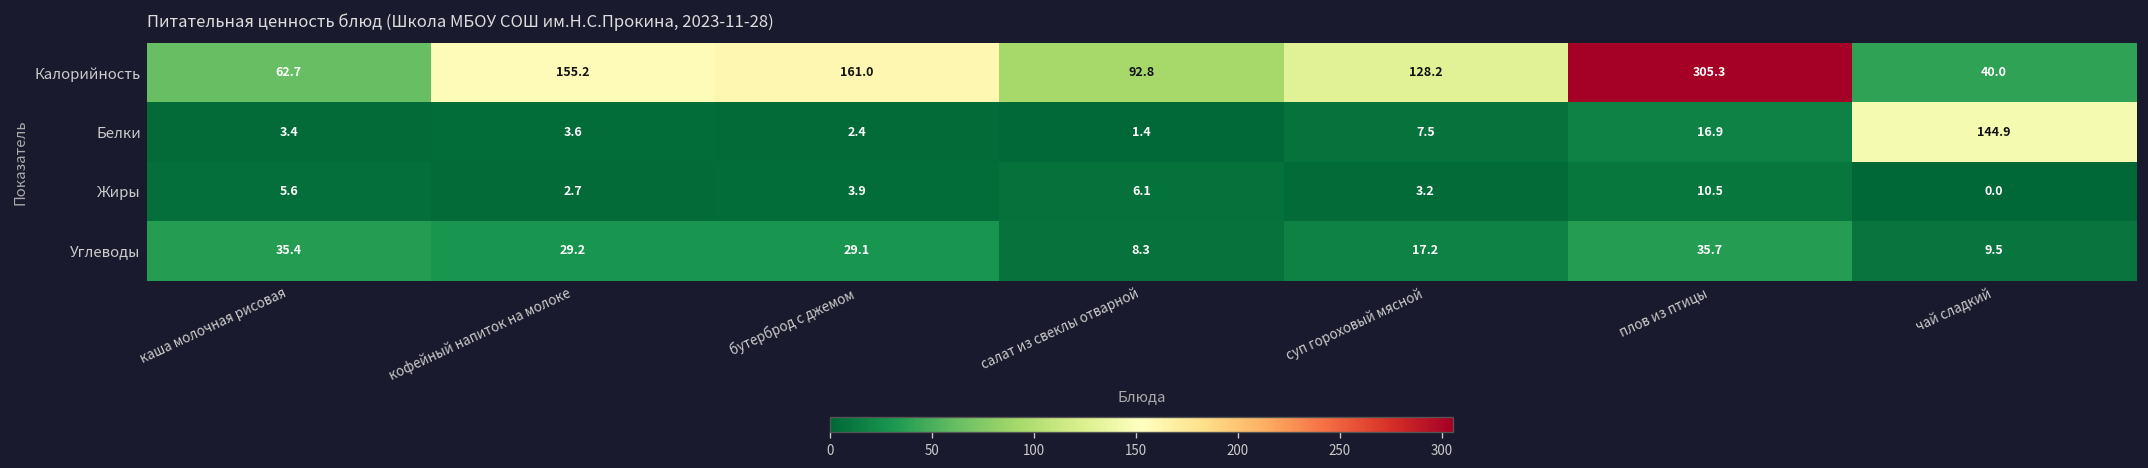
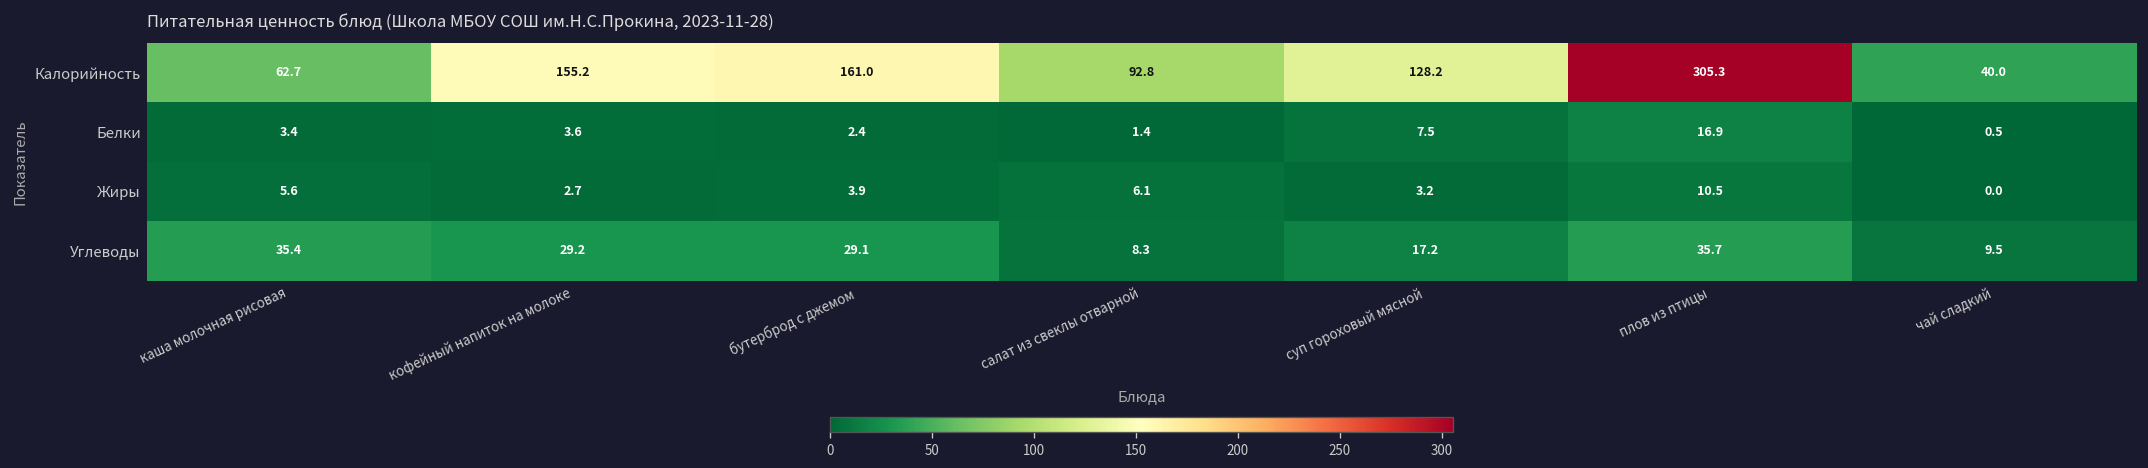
Белки, чай сладкий: 144.9 -> 0.5
